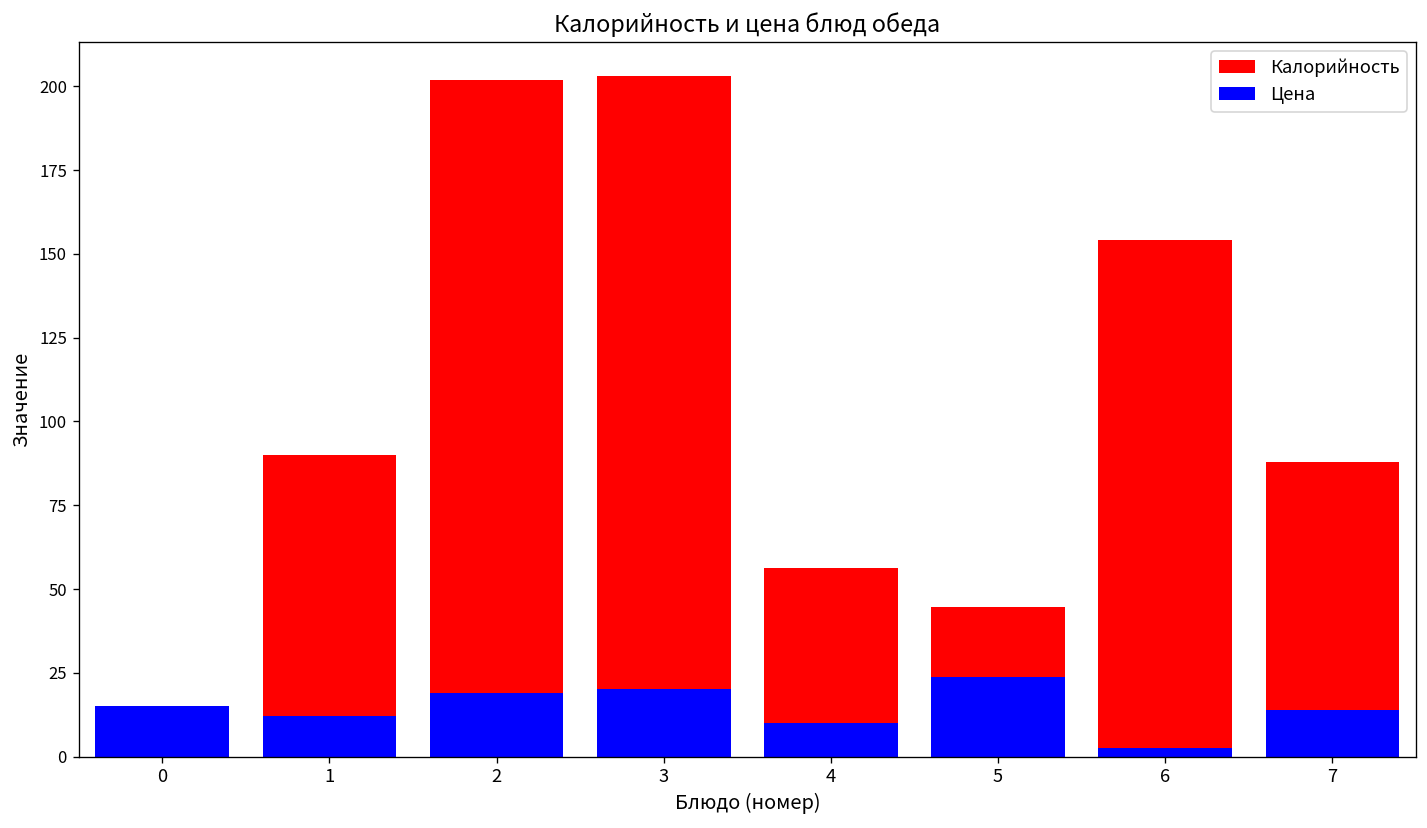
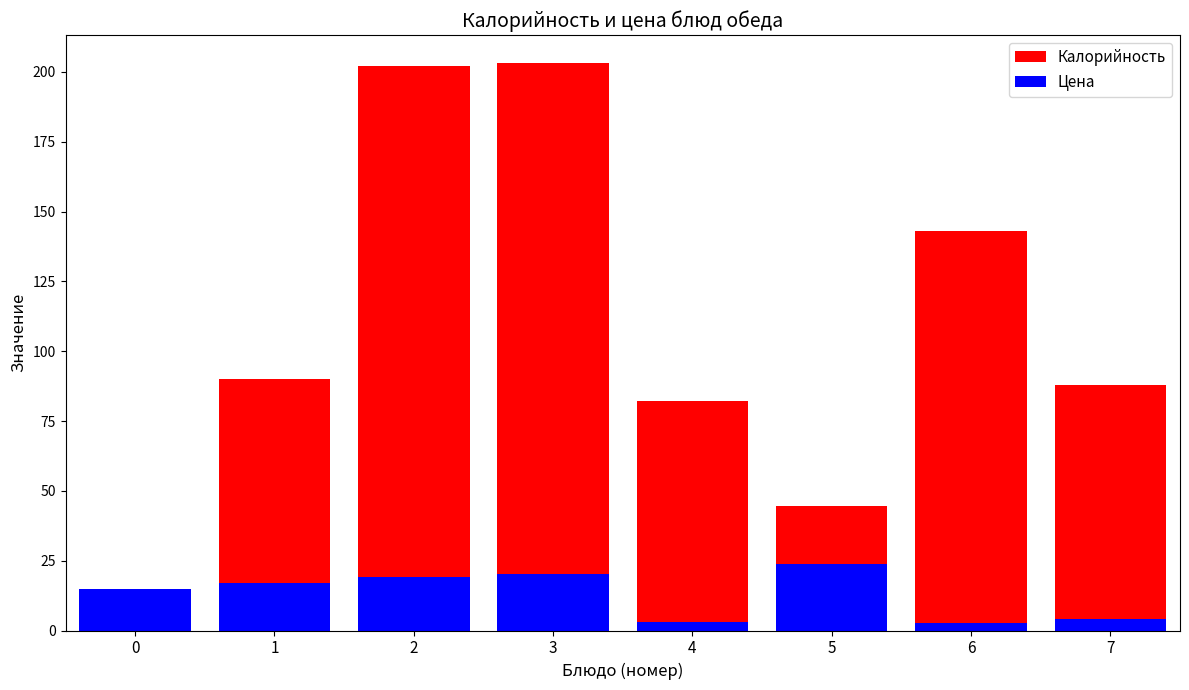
Цена, 1: 12 -> 17
Калорийность, 4: 56 -> 82
Цена, 4: 10 -> 3
Калорийность, 6: 154 -> 143
Цена, 7: 14 -> 4
